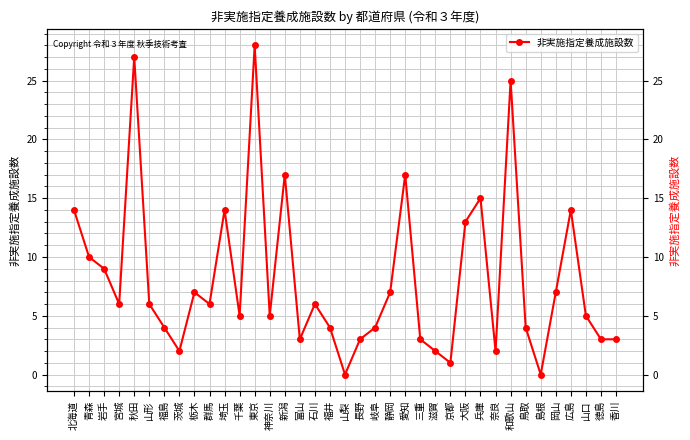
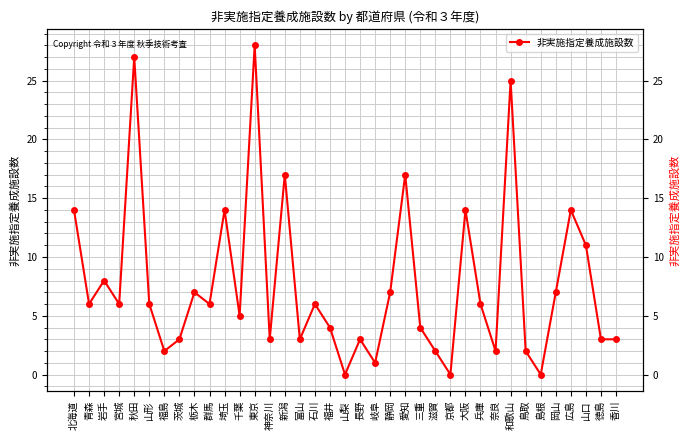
青森: 10 -> 6
岩手: 9 -> 8
福島: 4 -> 2
茨城: 2 -> 3
神奈川: 5 -> 3
岐阜: 4 -> 1
三重: 3 -> 4
京都: 1 -> 0
大阪: 13 -> 14
兵庫: 15 -> 6
鳥取: 4 -> 2
山口: 5 -> 11
